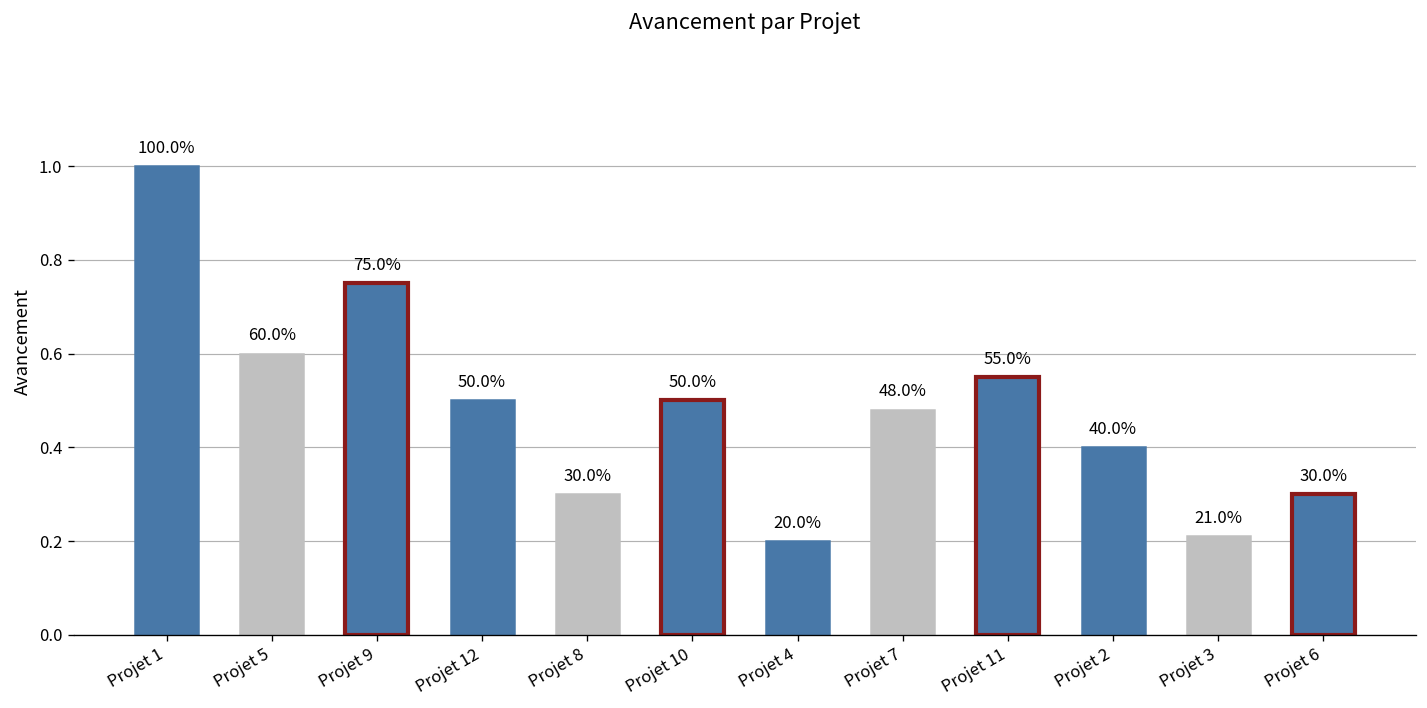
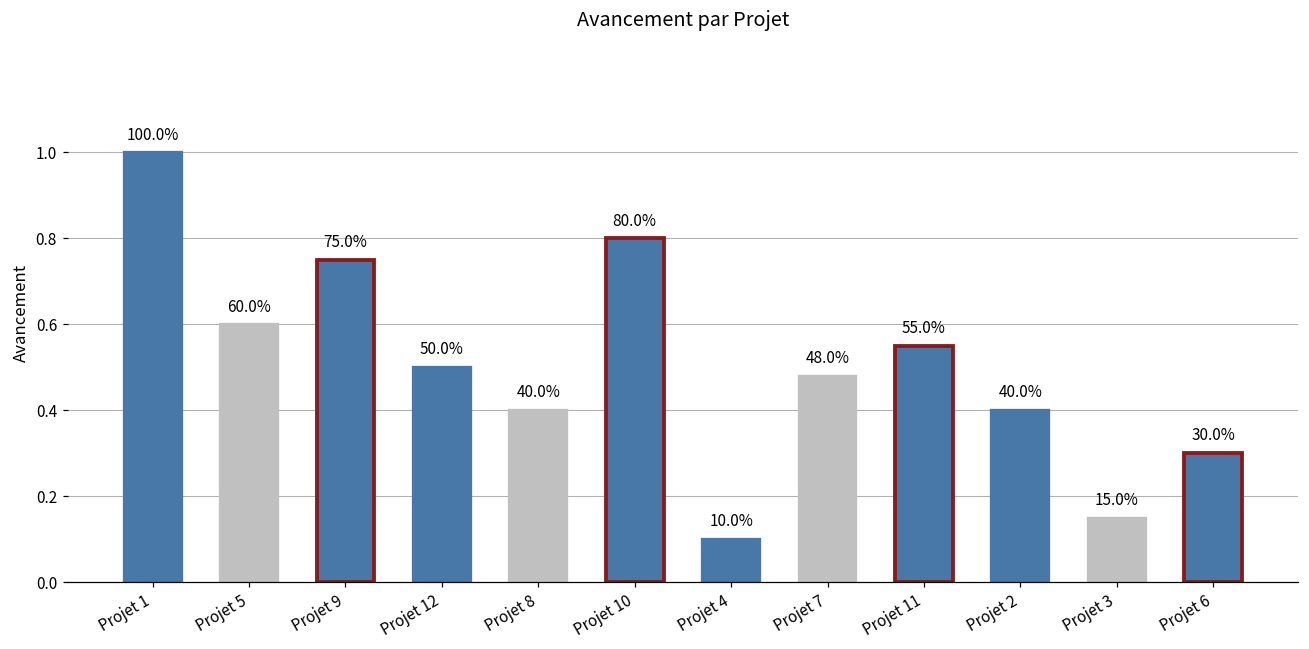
Projet 8: 30.0% -> 40.0%
Projet 10: 50.0% -> 80.0%
Projet 4: 20.0% -> 10.0%
Projet 3: 21.0% -> 15.0%
